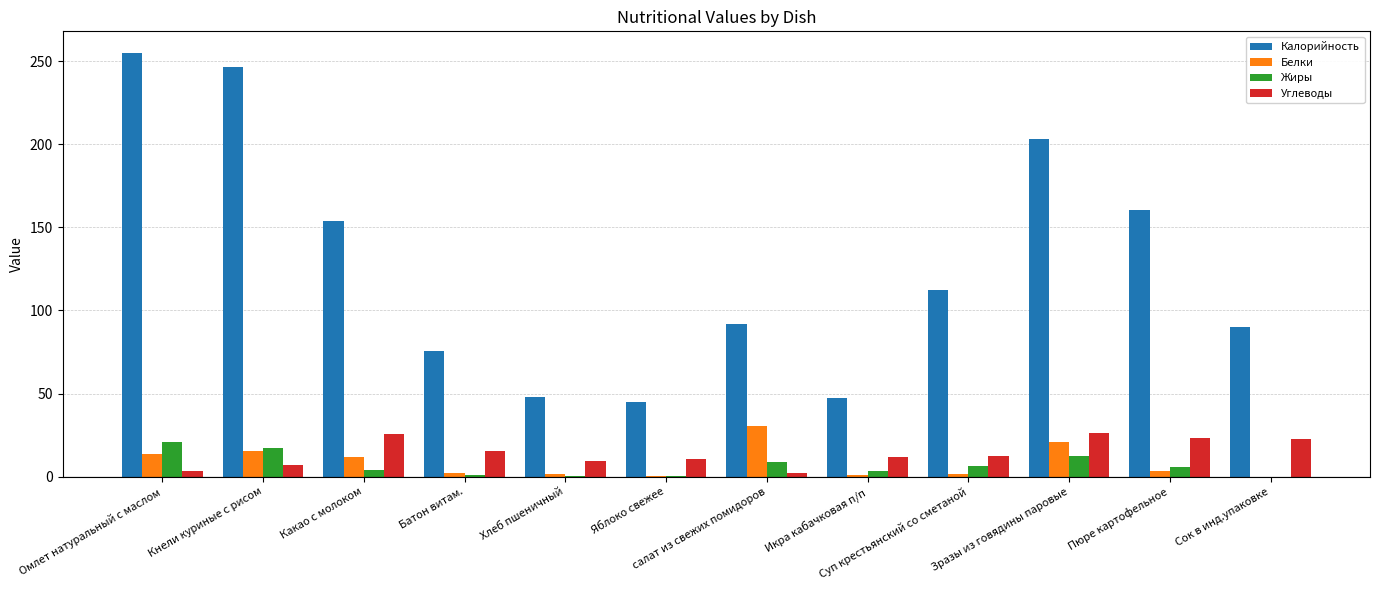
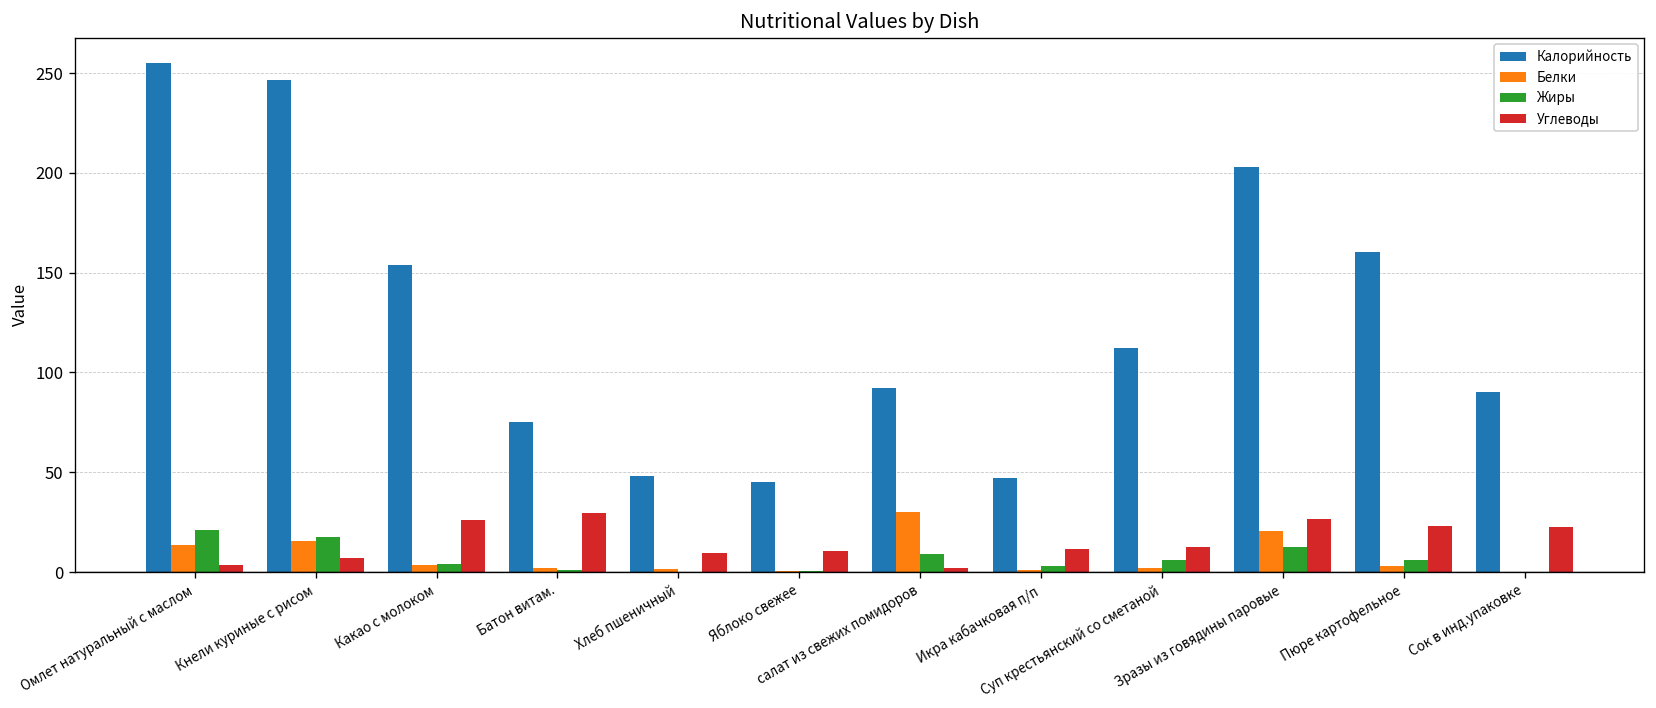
Белки, Какао с молоком: 12 -> 4
Углеводы, Батон витам.: 15 -> 30
